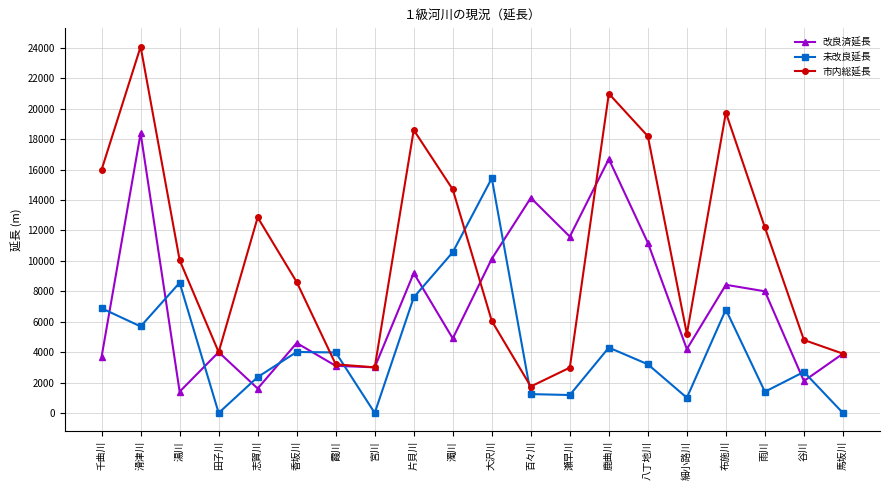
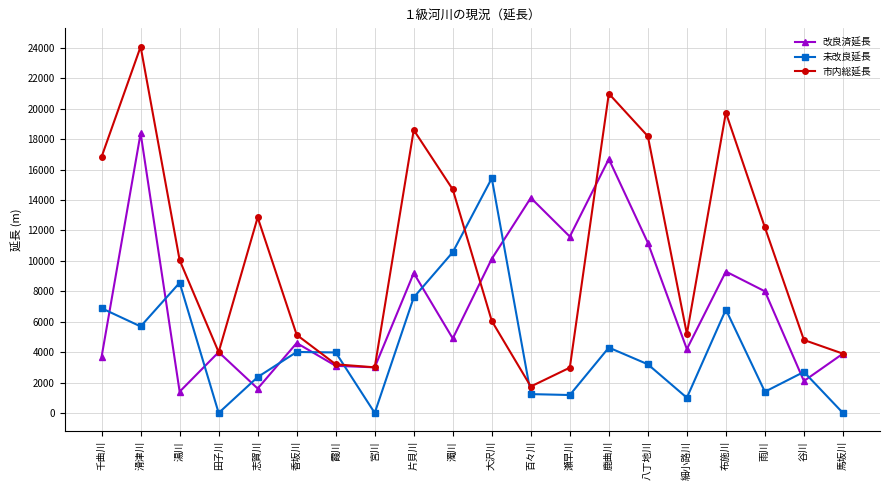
市内総延長, 千曲川: 16000 -> 16800
市内総延長, 香坂川: 8600 -> 5100
改良済延長, 布施川: 8400 -> 9300
